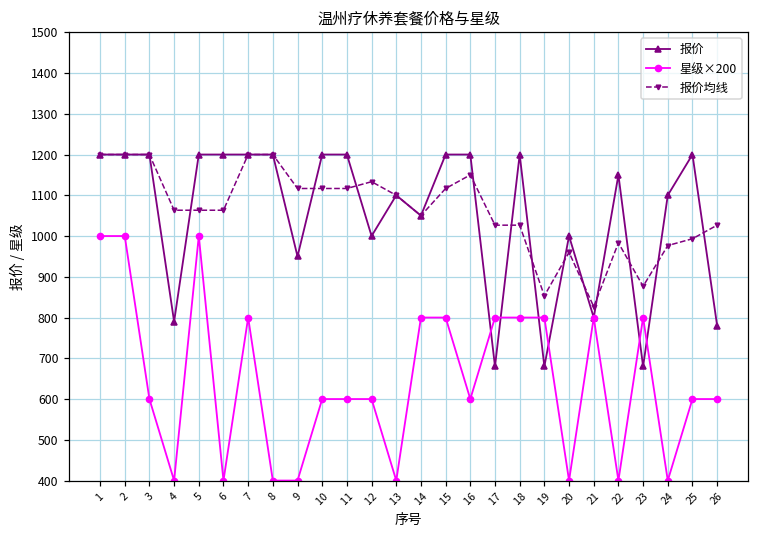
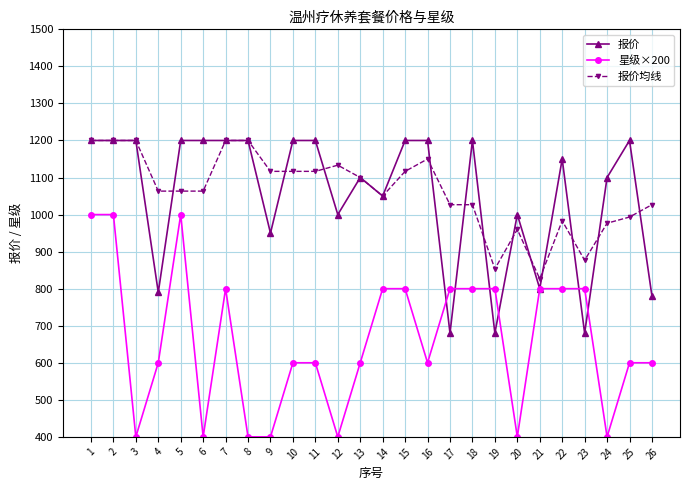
星级×200, 3: 600 -> 400
星级×200, 4: 400 -> 600
星级×200, 12: 600 -> 400
星级×200, 13: 400 -> 600
星级×200, 22: 400 -> 800
